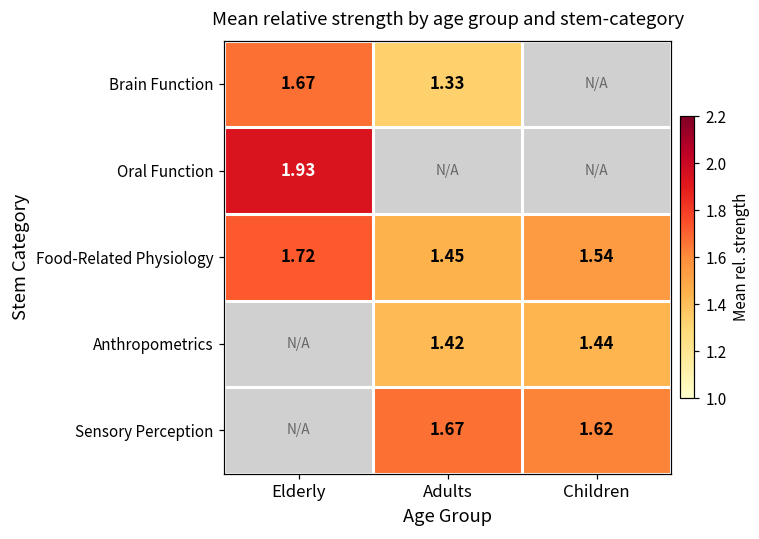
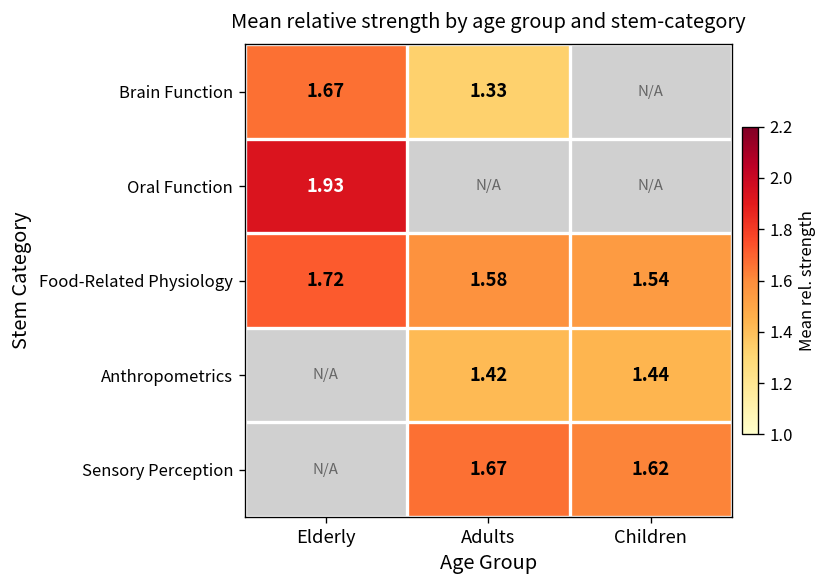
Food-Related Physiology, Adults: 1.45 -> 1.58
